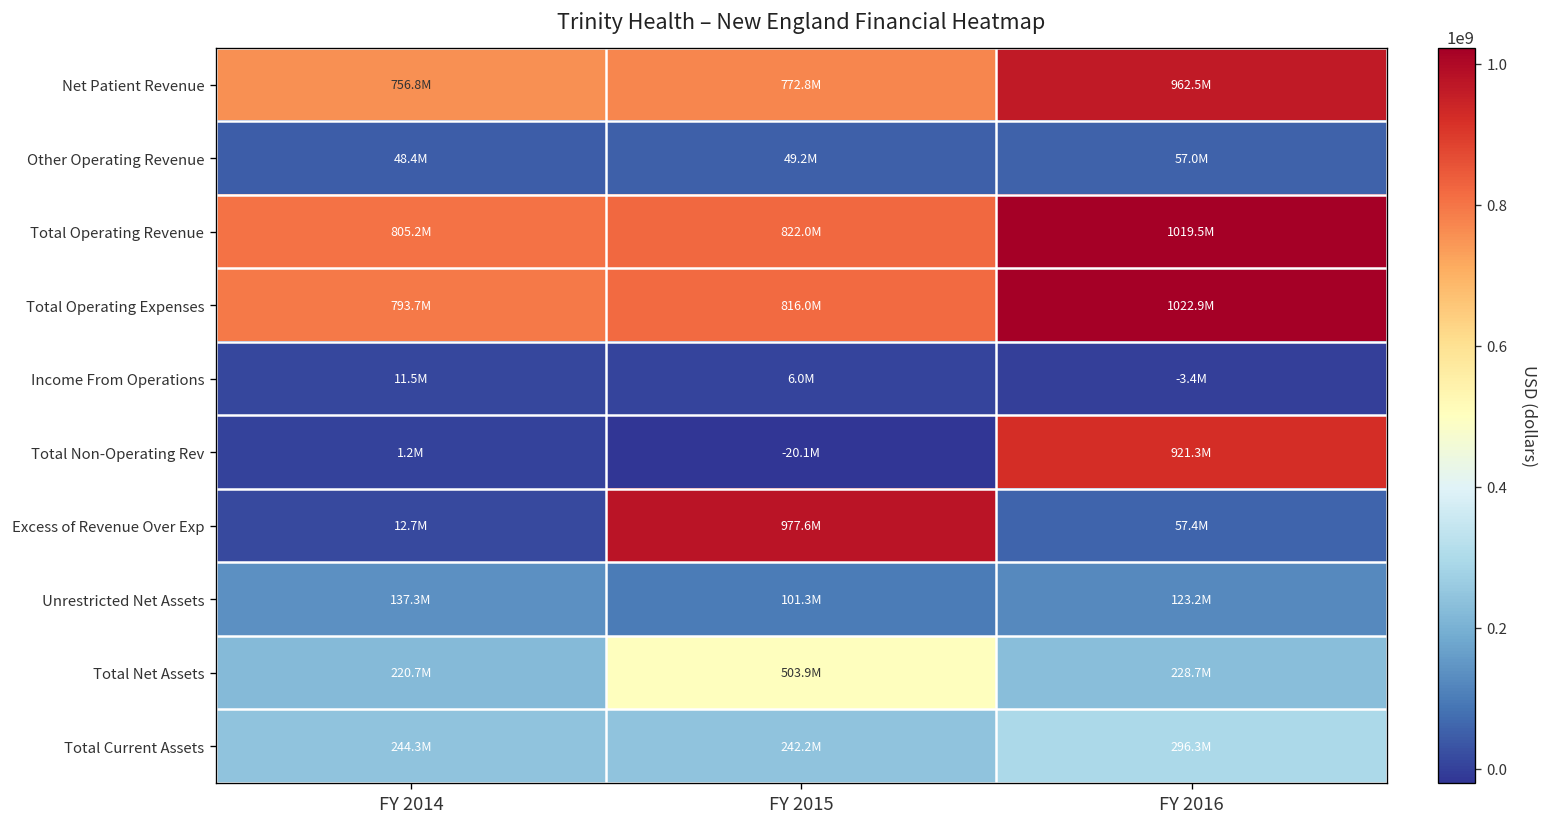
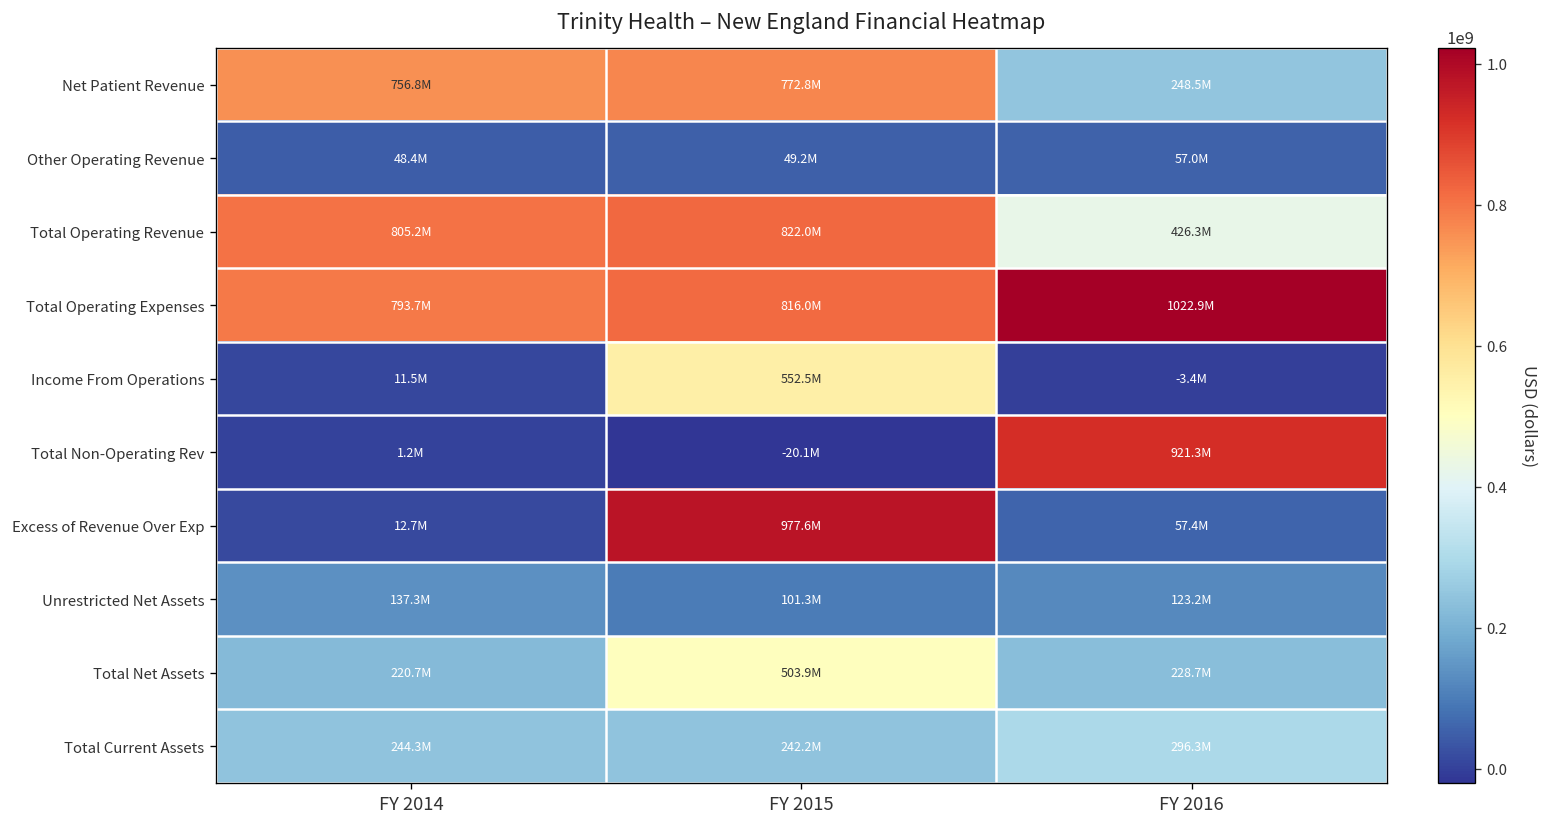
Net Patient Revenue, FY 2016: 962.5M -> 248.5M
Total Operating Revenue, FY 2016: 1019.5M -> 426.3M
Income From Operations, FY 2015: 6.0M -> 552.5M
